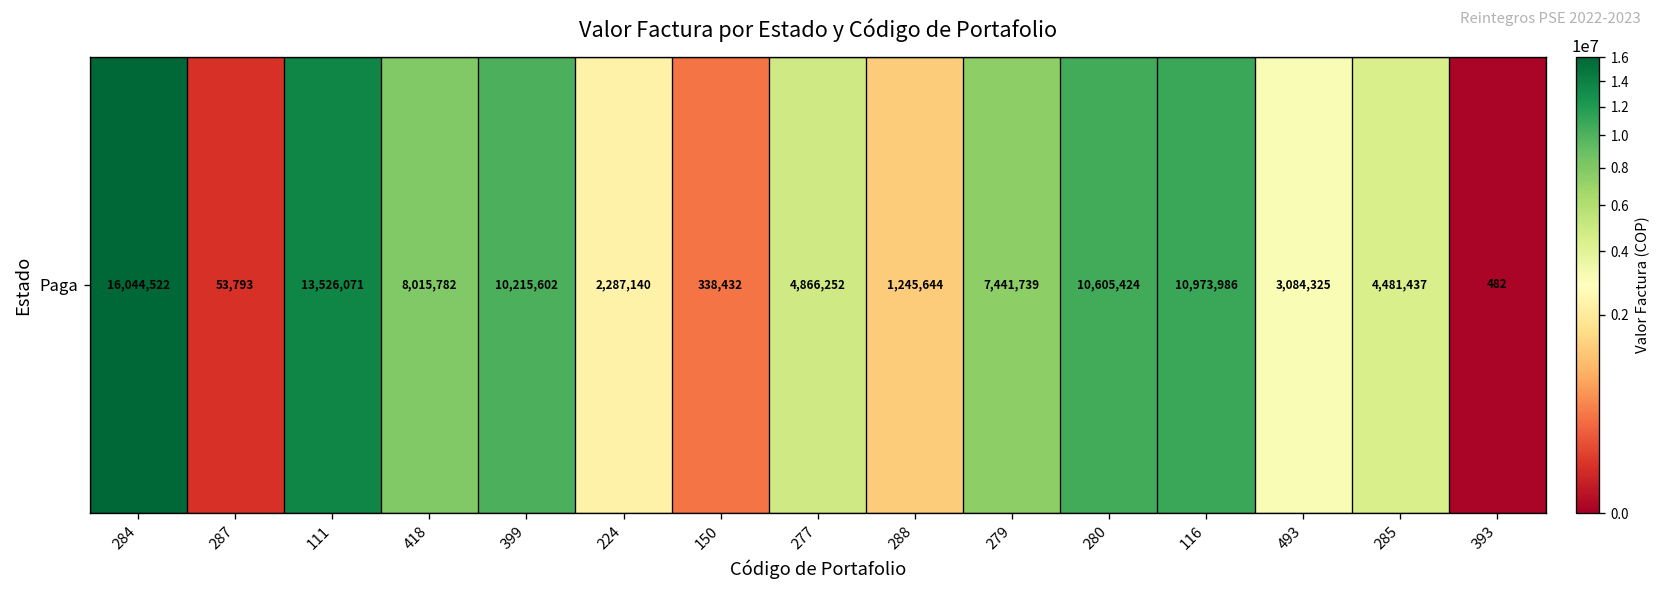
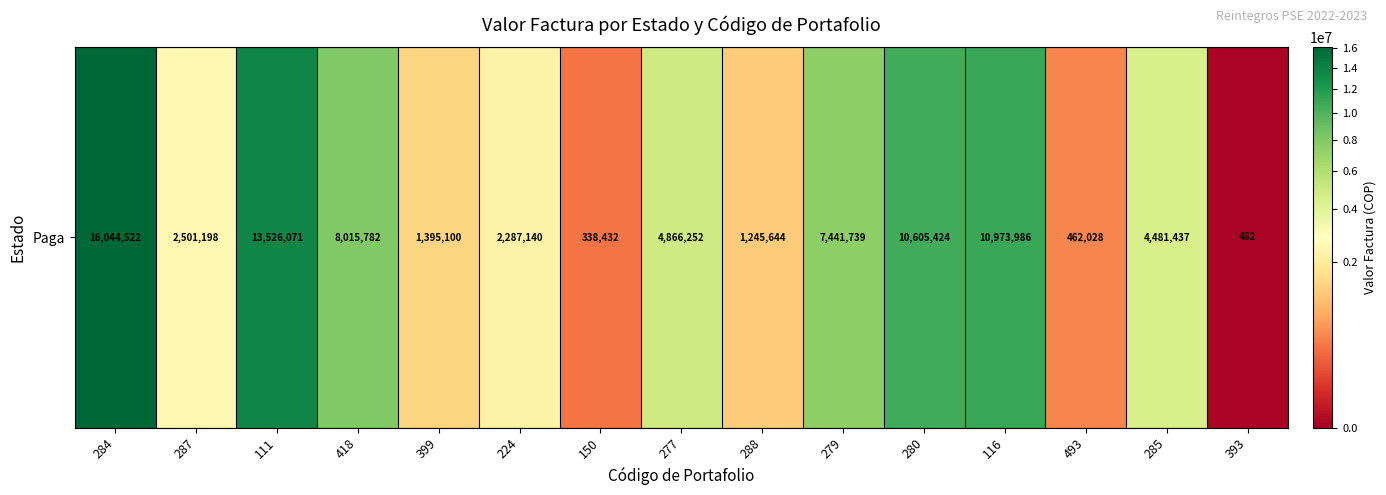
Paga, 287: 53,793 -> 2,501,198
Paga, 399: 10,215,602 -> 1,395,100
Paga, 493: 3,084,325 -> 462,028
